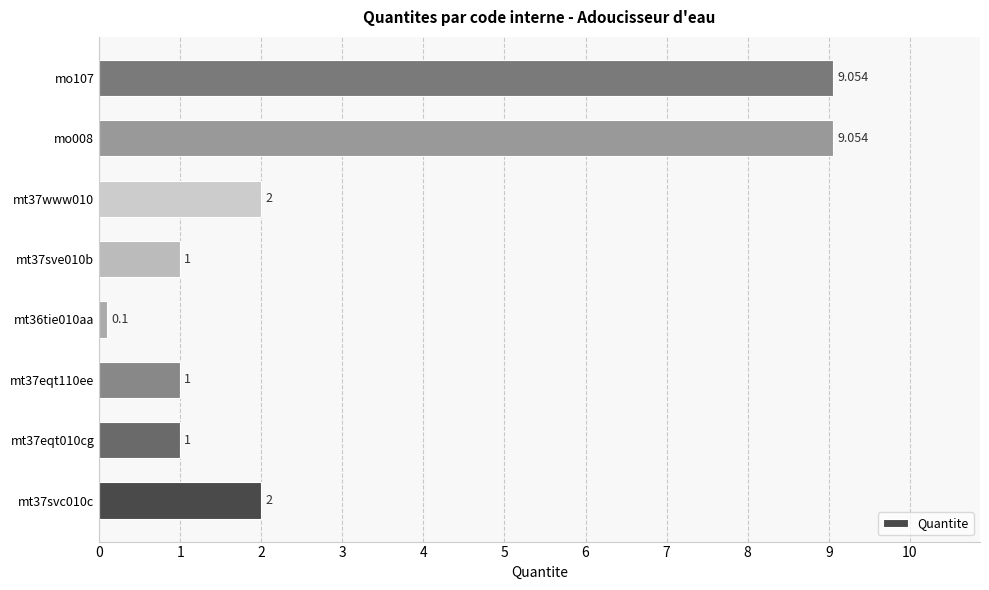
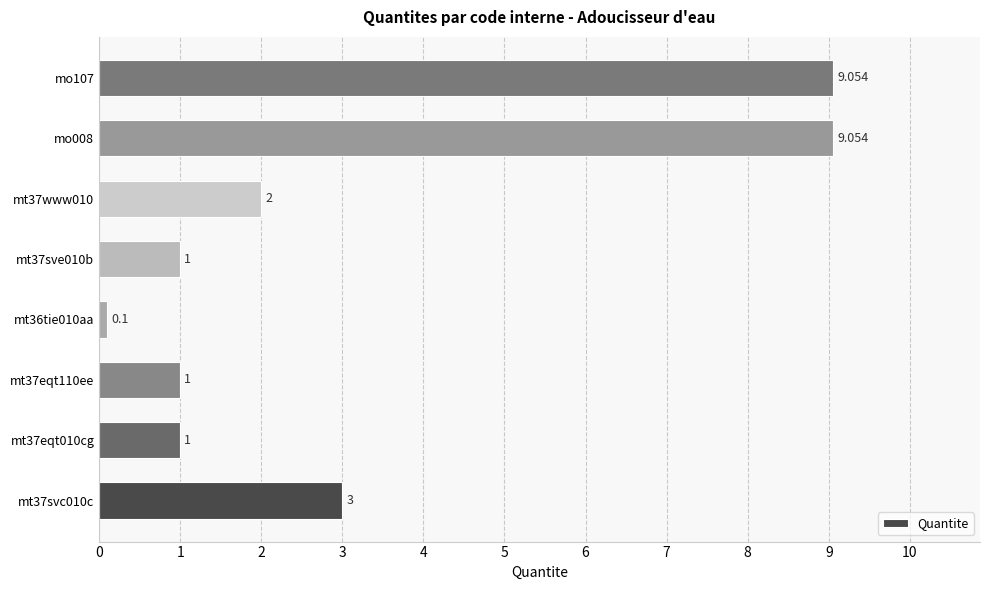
mt37svc010c: 2 -> 3
